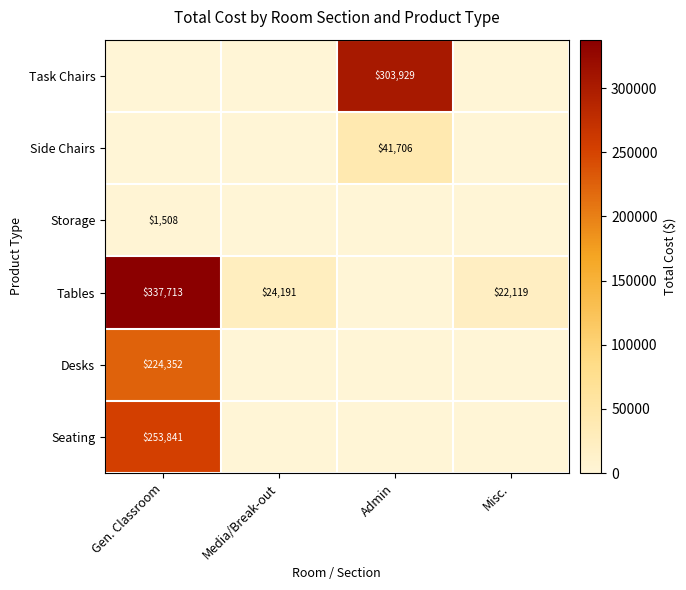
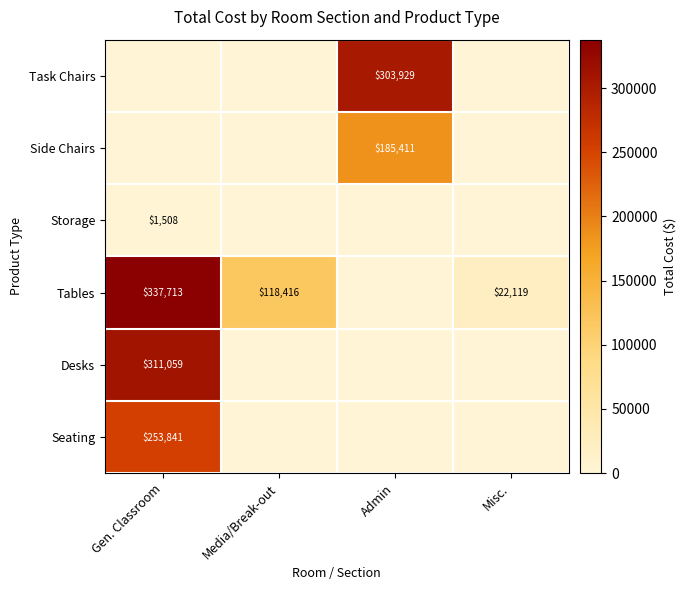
Side Chairs, Admin: $41,706 -> $185,411
Tables, Media/Break-out: $24,191 -> $118,416
Desks, Gen. Classroom: $224,352 -> $311,059
